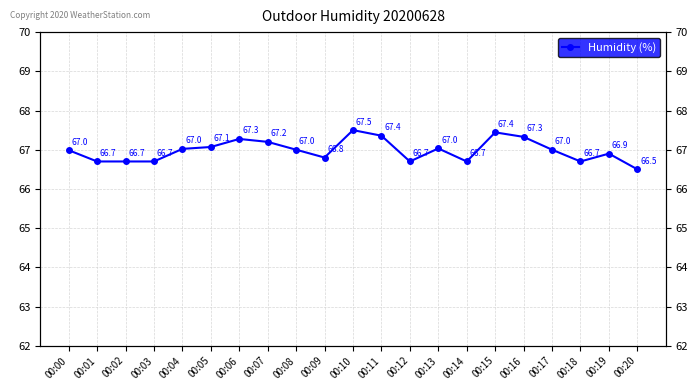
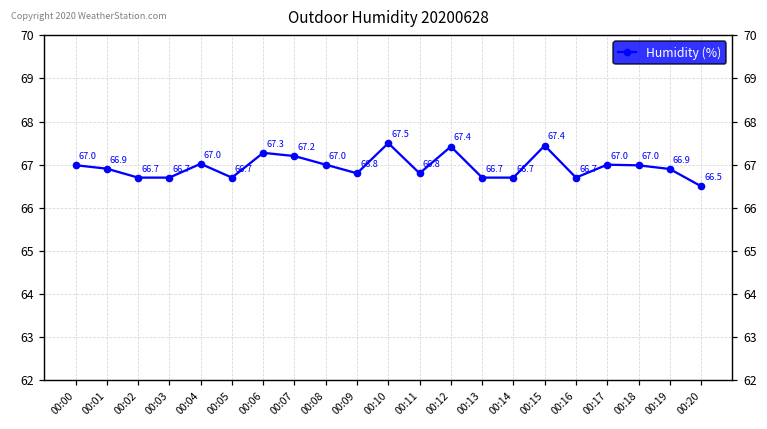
00:01: 66.7 -> 66.9
00:05: 67.1 -> 66.7
00:11: 67.4 -> 66.8
00:12: 66.7 -> 67.4
00:13: 67.0 -> 66.7
00:16: 67.3 -> 66.7
00:18: 66.7 -> 67.0
